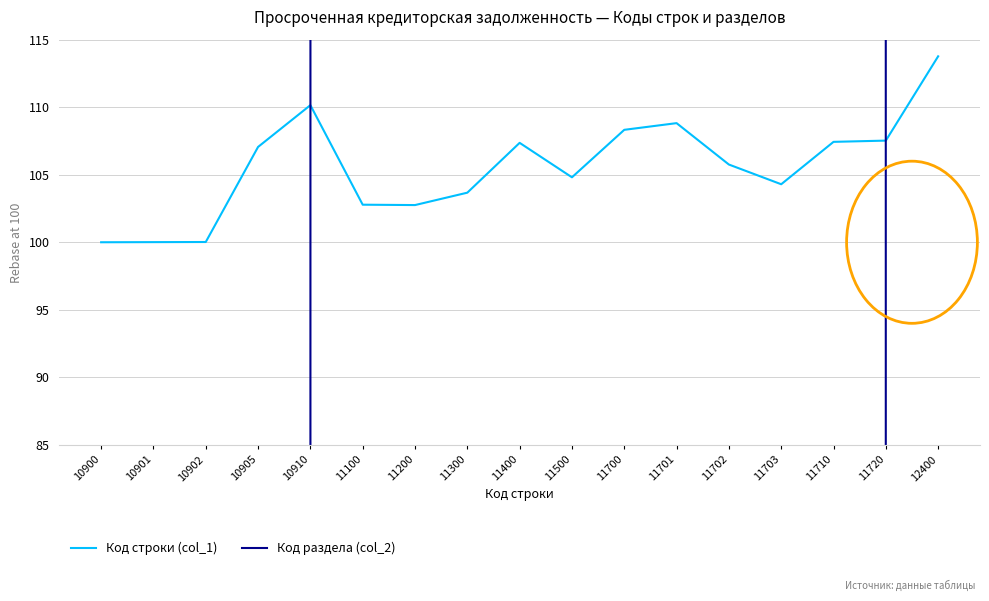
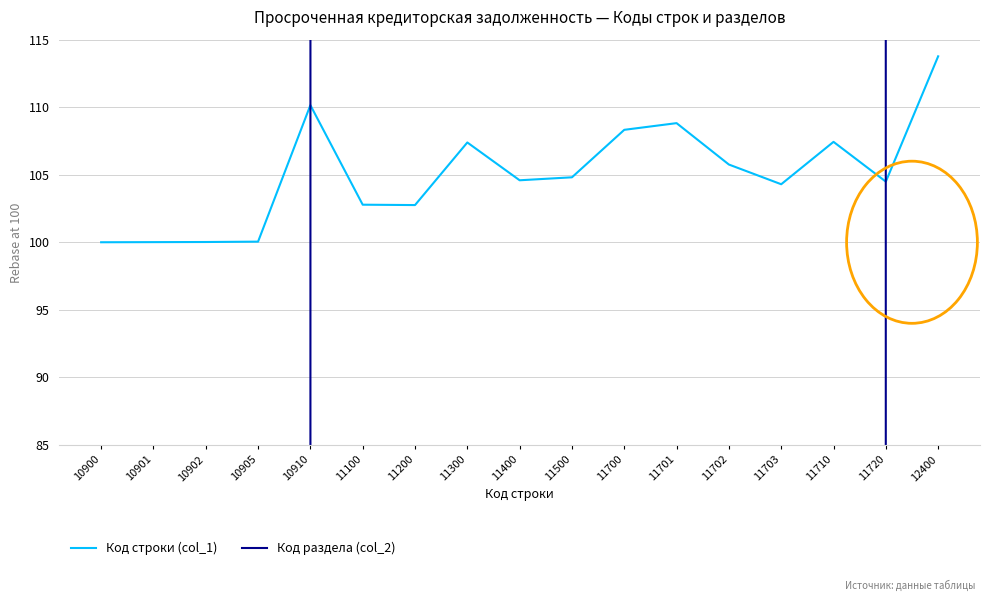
Код строки (col_1), 10905: 107.1 -> 100.0
Код строки (col_1), 11300: 103.7 -> 107.4
Код строки (col_1), 11400: 107.4 -> 104.6
Код строки (col_1), 11720: 107.5 -> 104.5
